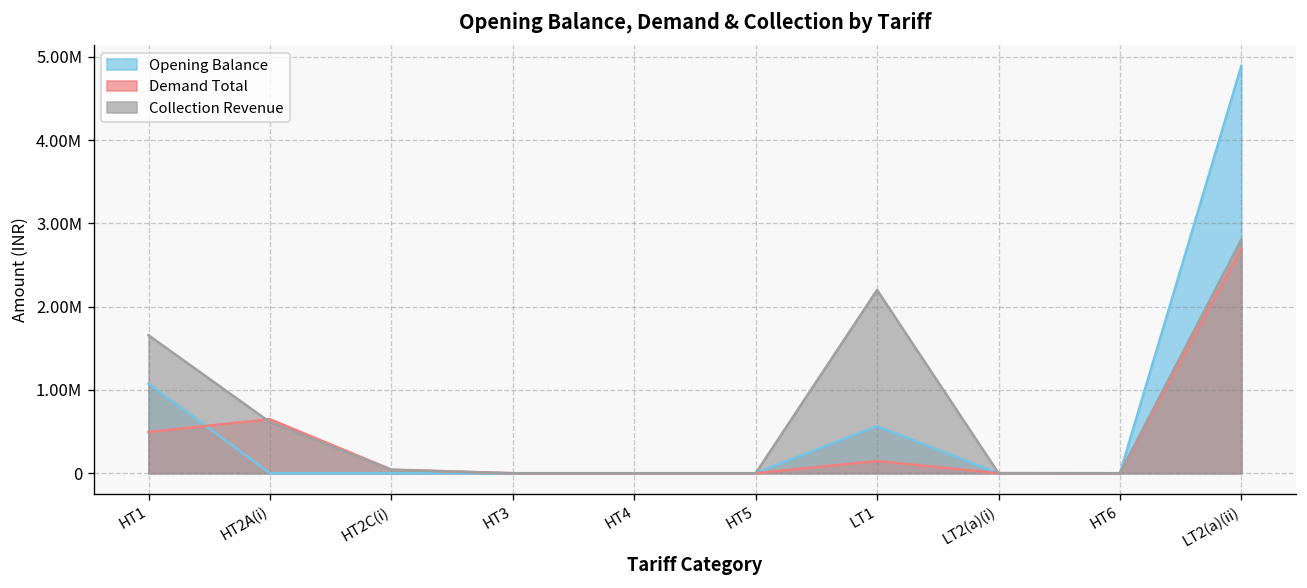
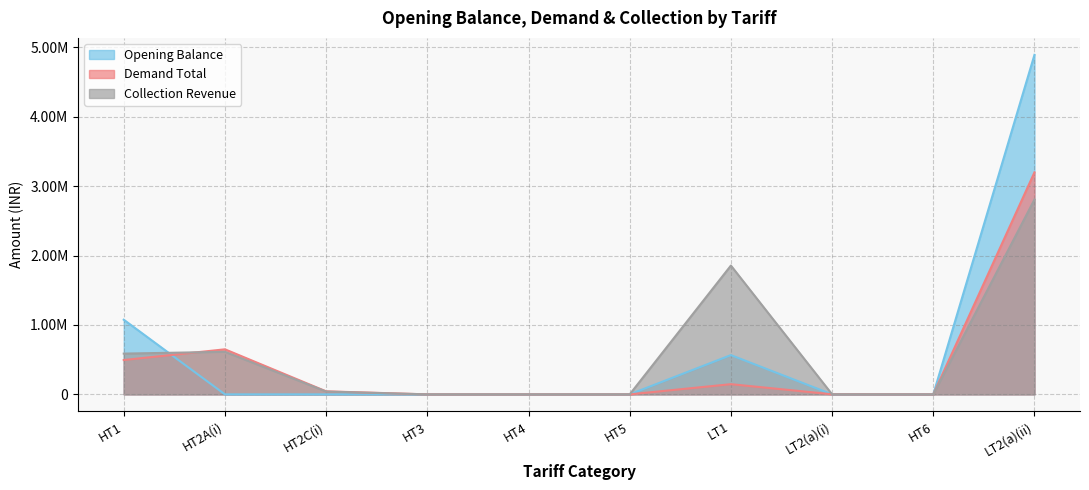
Collection Revenue, HT1: 1700000 -> 600000
Collection Revenue, LT1: 2200000 -> 1900000
Demand Total, LT2(a)(ii): 2700000 -> 3200000
